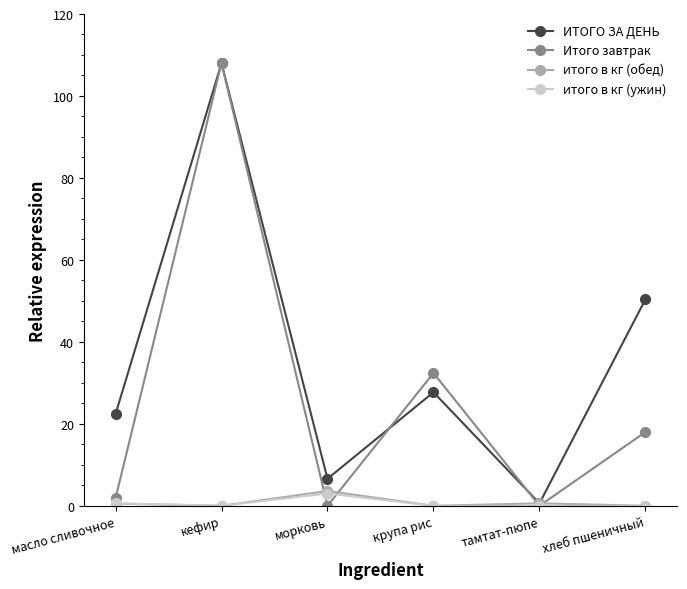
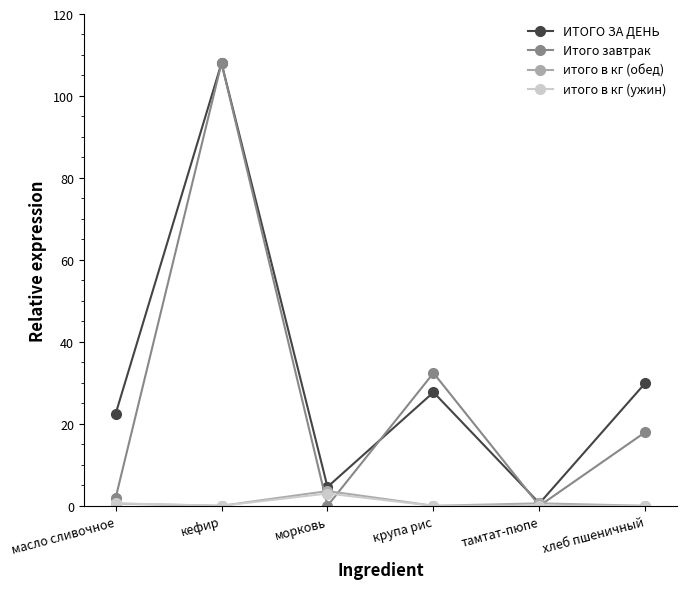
ИТОГО ЗА ДЕНЬ, морковь: 7 -> 5
ИТОГО ЗА ДЕНЬ, хлеб пшеничный: 50 -> 30
